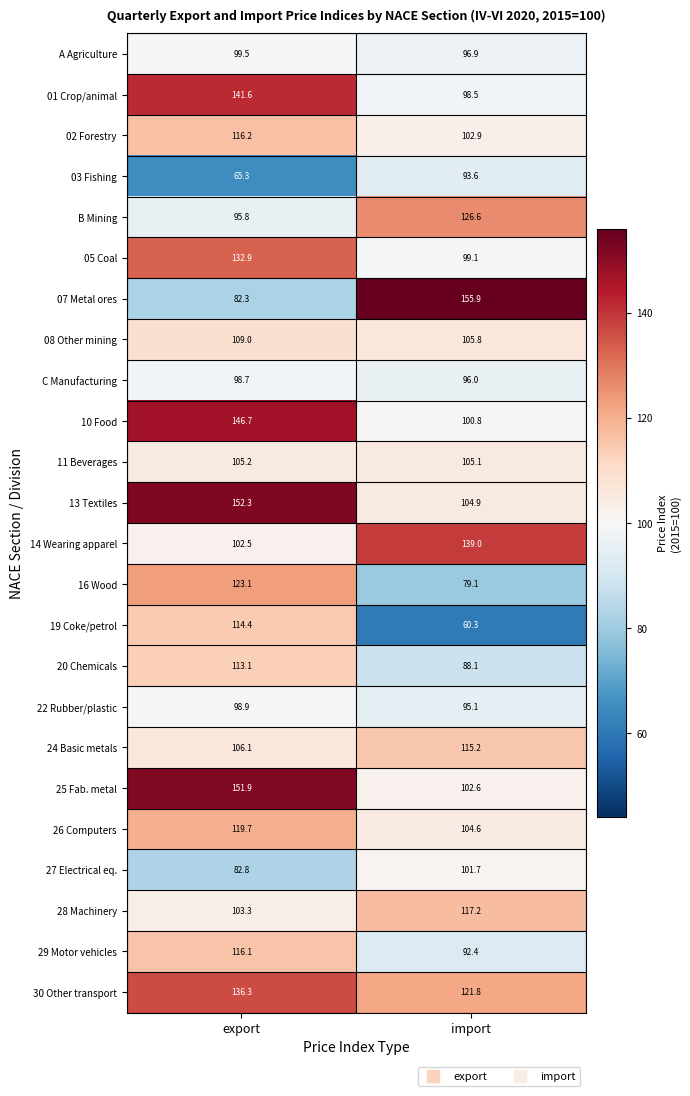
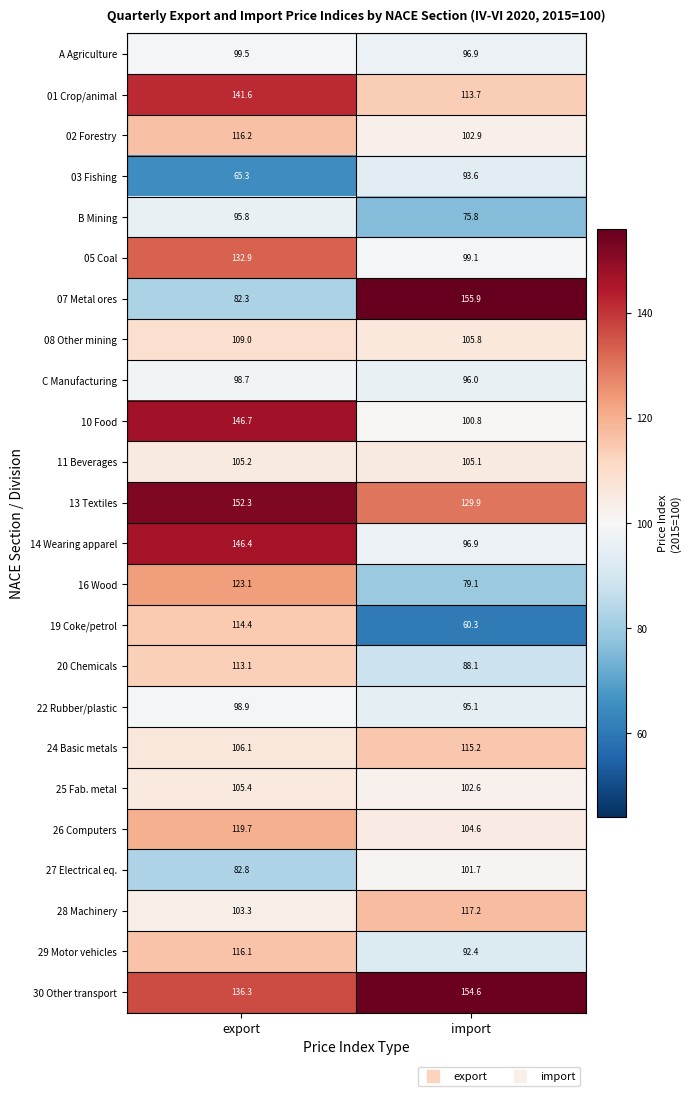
01 Crop/animal, import: 98.5 -> 113.7
B Mining, import: 126.6 -> 75.8
13 Textiles, import: 104.9 -> 129.9
14 Wearing apparel, export: 102.5 -> 146.4
14 Wearing apparel, import: 139.0 -> 96.9
25 Fab. metal, export: 151.9 -> 105.4
30 Other transport, import: 121.8 -> 154.6
